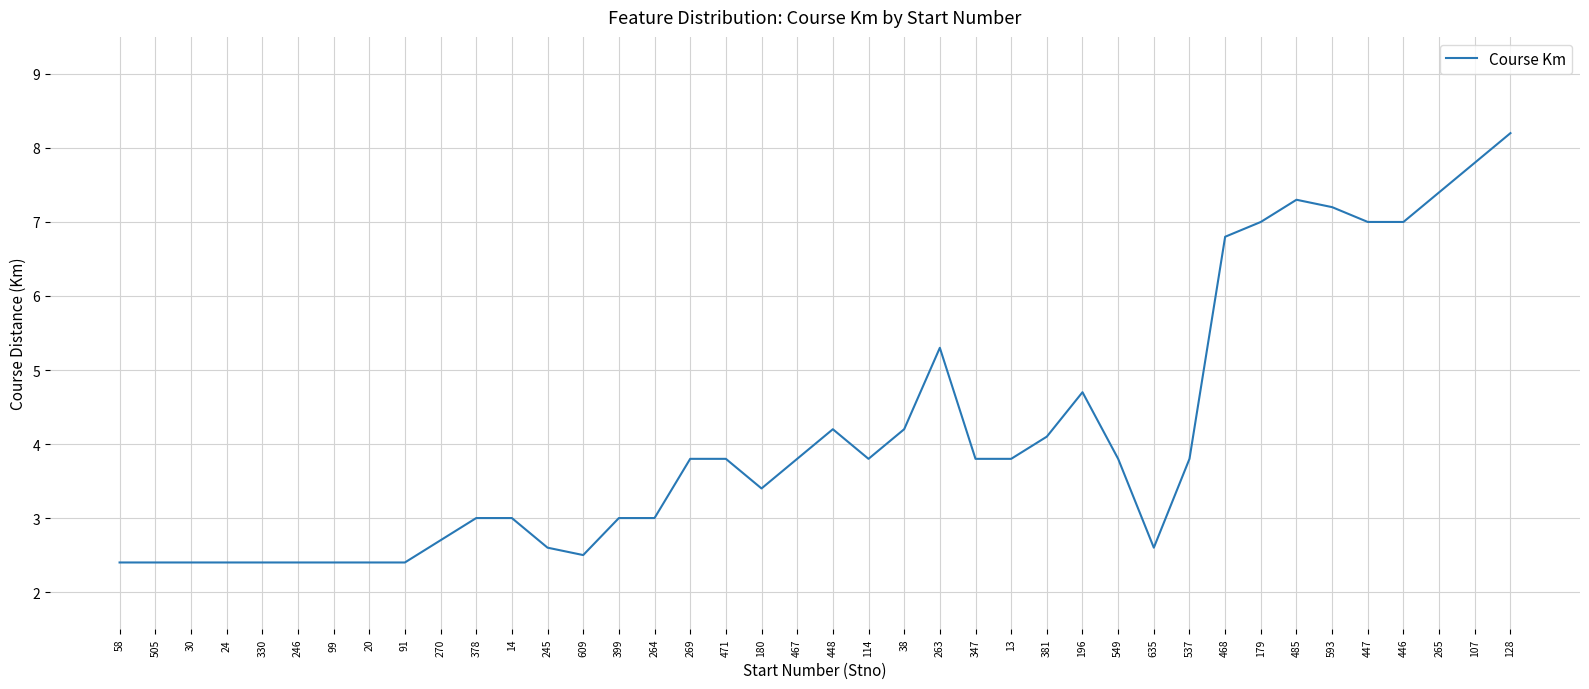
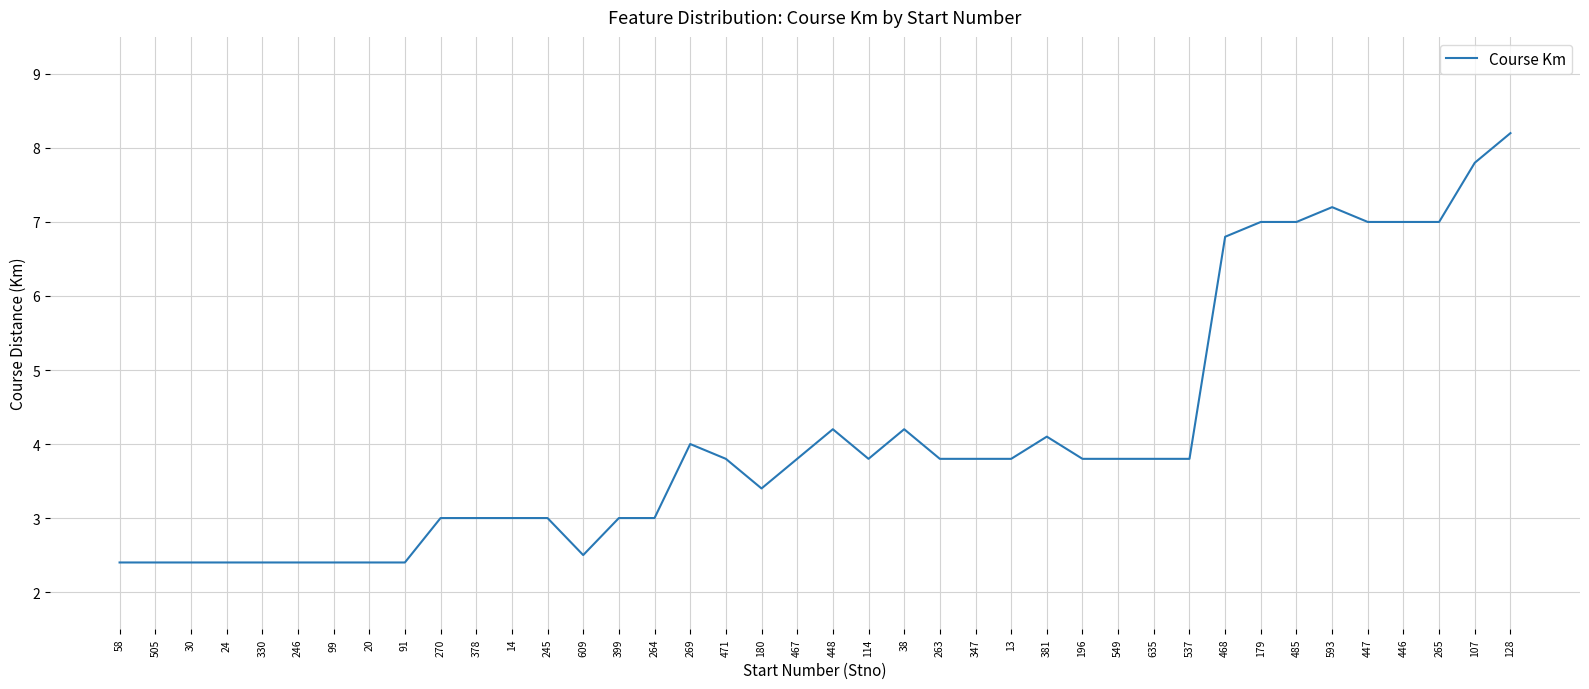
270: 2.7 -> 3.0
245: 2.6 -> 3.0
269: 3.8 -> 4.0
263: 5.3 -> 3.8
196: 4.7 -> 3.8
635: 2.6 -> 3.8
485: 7.3 -> 7.0
265: 7.4 -> 7.0
